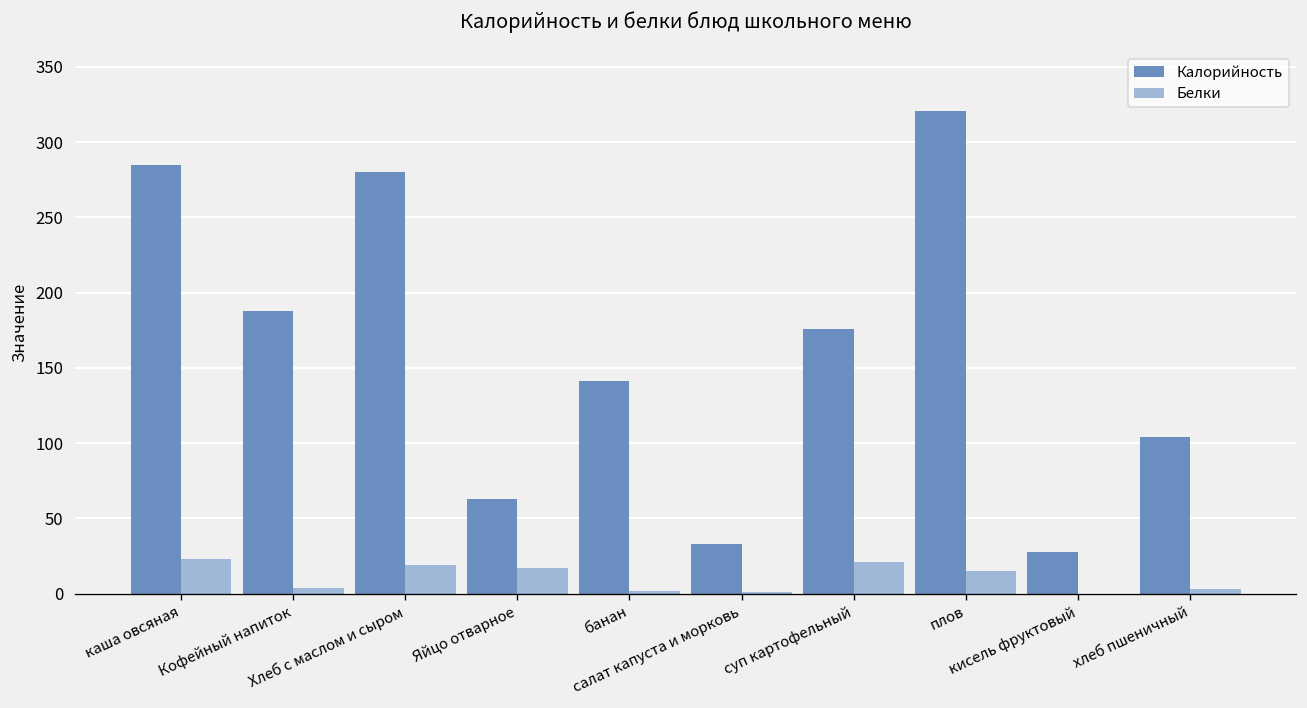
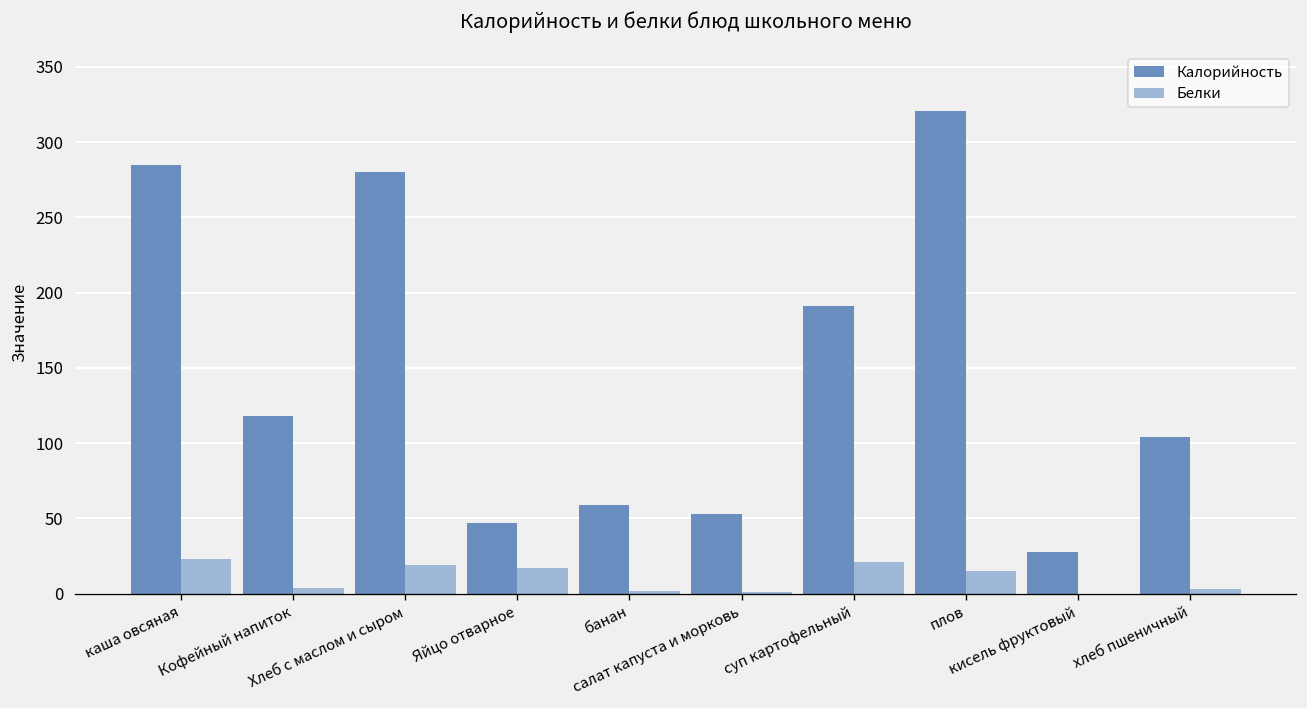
Калорийность, Кофейный напиток: 188 -> 118
Калорийность, Яйцо отварное: 63 -> 47
Калорийность, банан: 141 -> 59
Калорийность, салат капуста и морковь: 33 -> 53
Калорийность, суп картофельный: 176 -> 191
